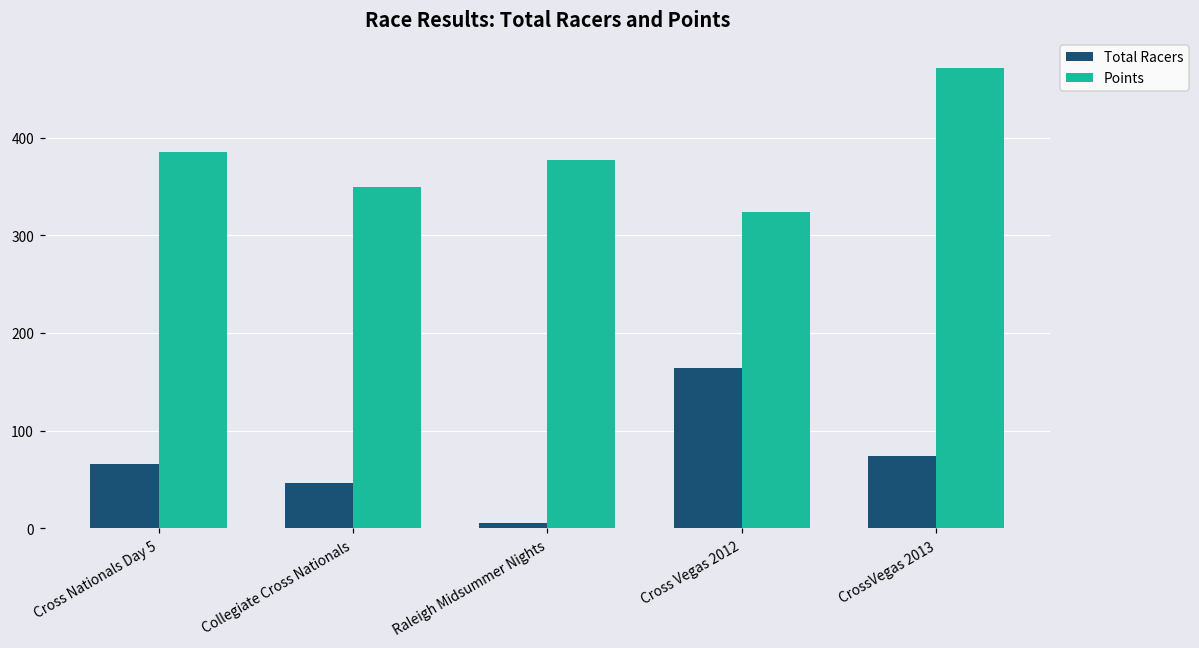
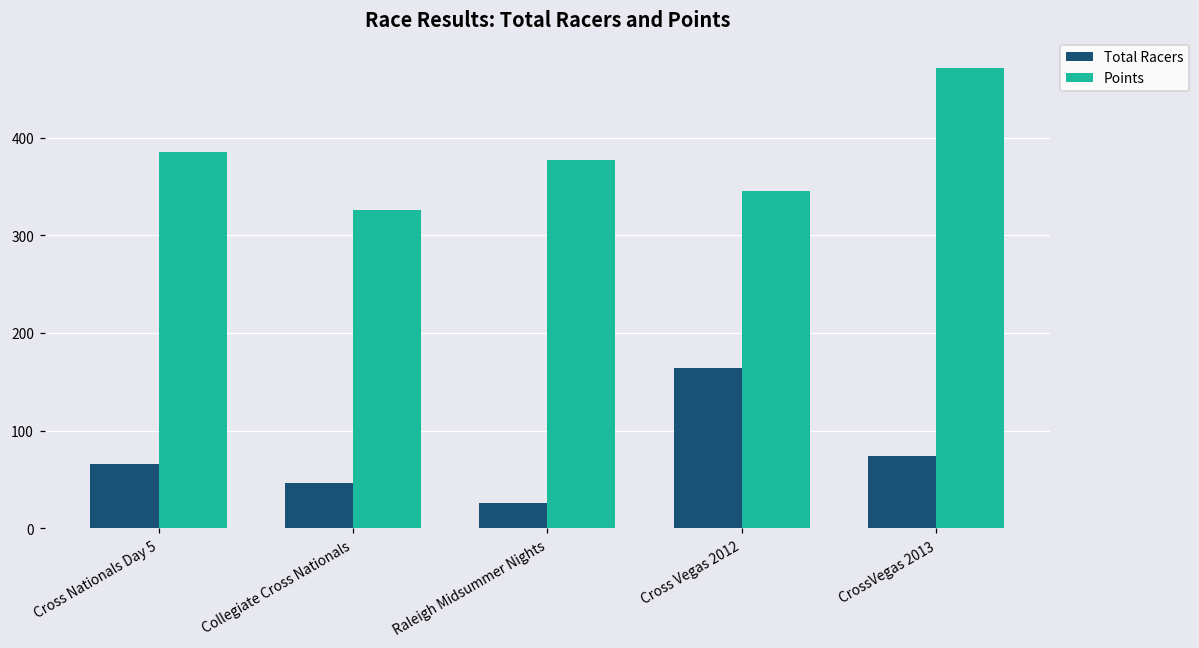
Points, Collegiate Cross Nationals: 350 -> 330
Total Racers, Raleigh Midsummer Nights: 10 -> 30
Points, Cross Vegas 2012: 320 -> 350
